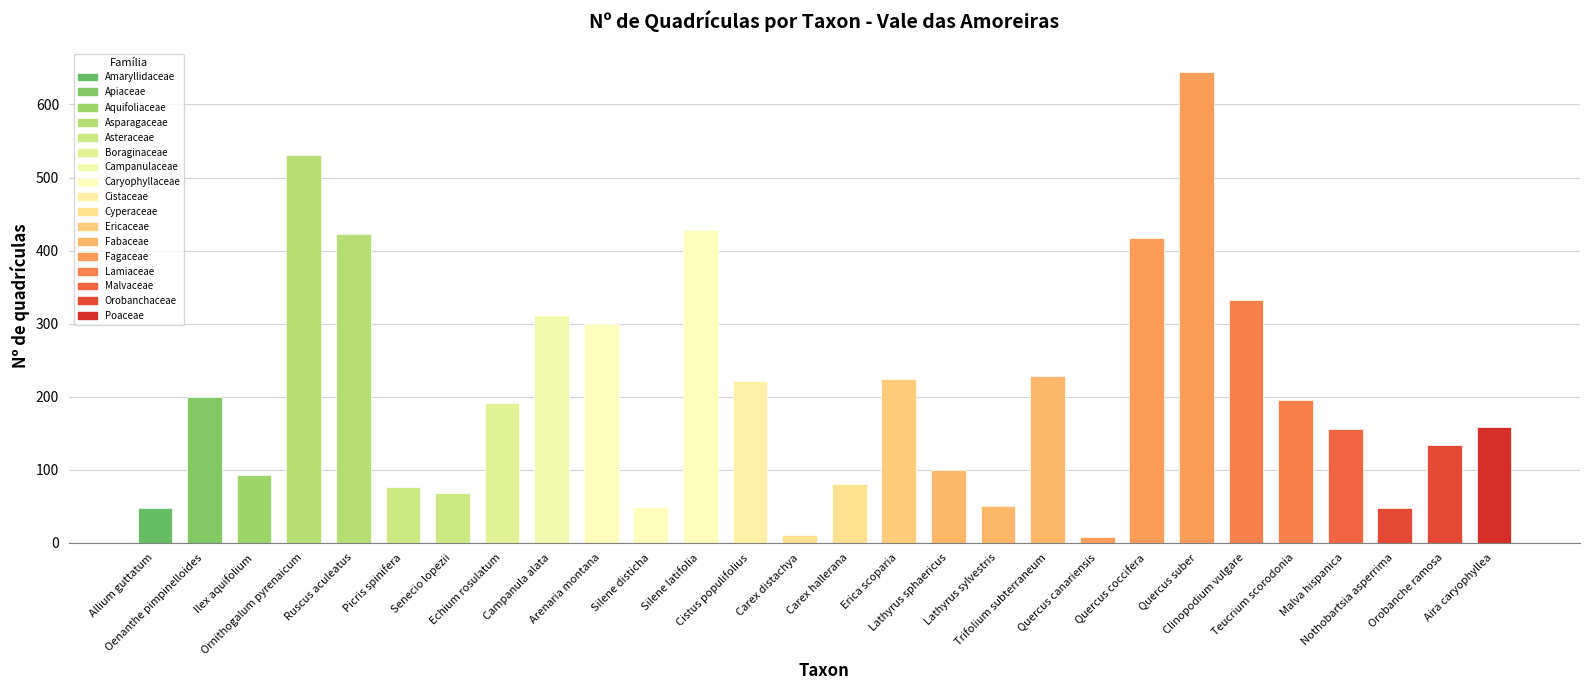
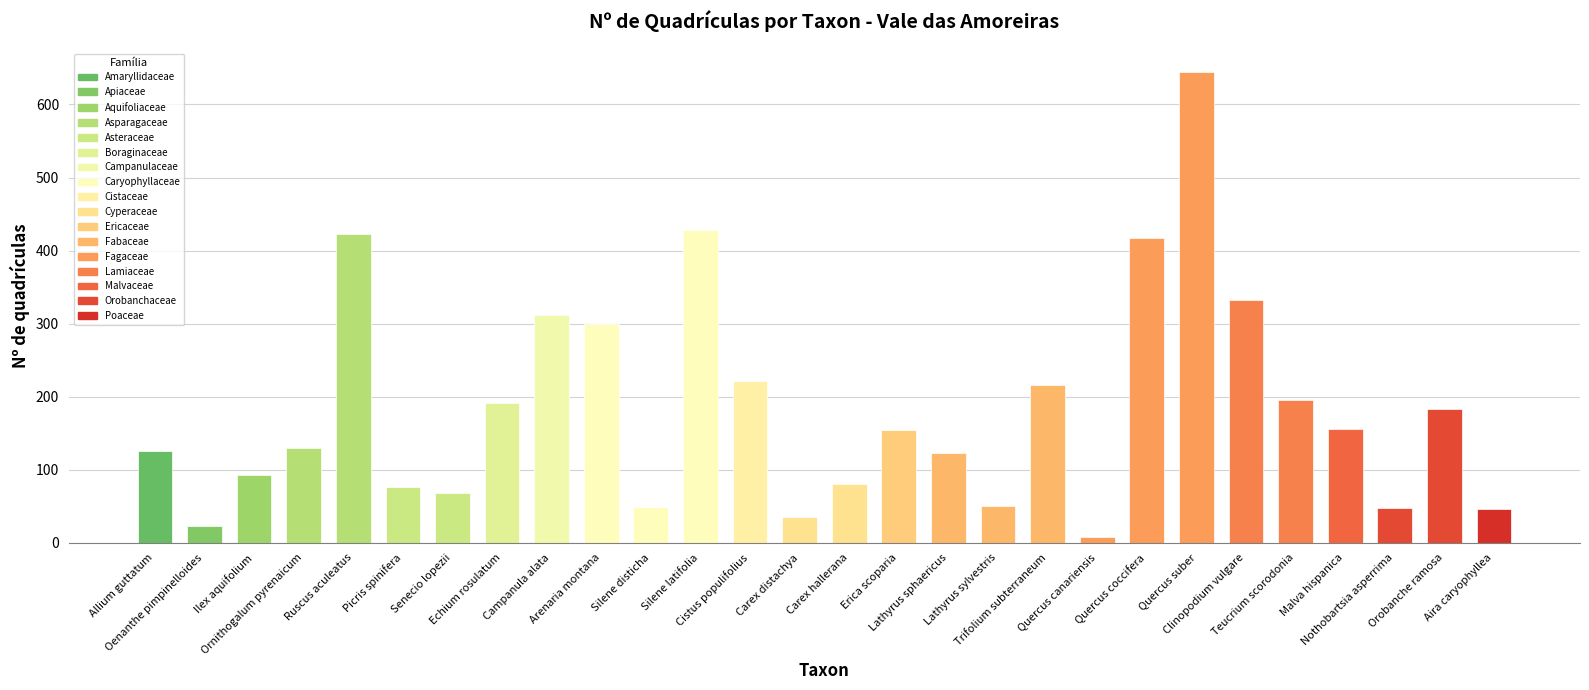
Allium guttatum: 50 -> 130
Oenanthe pimpinelloides: 200 -> 20
Ornithogalum pyrenaicum: 530 -> 130
Carex distachya: 10 -> 40
Erica scoparia: 220 -> 150
Lathyrus sphaericus: 100 -> 120
Trifolium subterraneum: 230 -> 220
Orobanche ramosa: 130 -> 180
Aira caryophyllea: 160 -> 50
